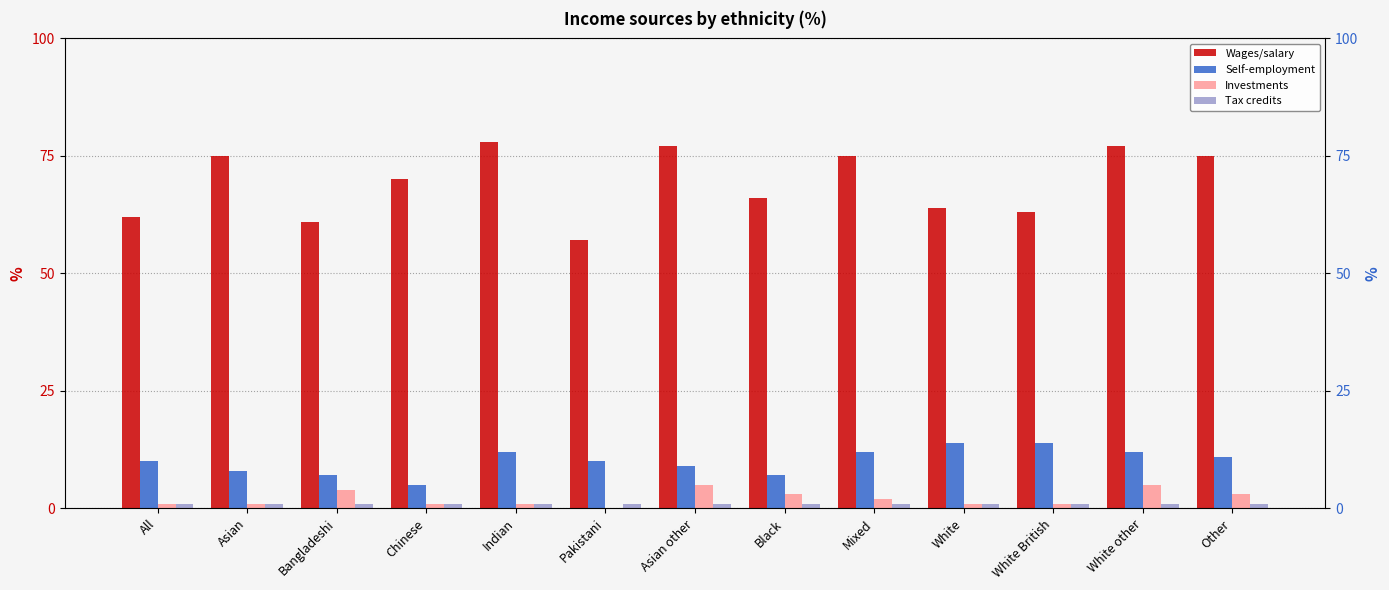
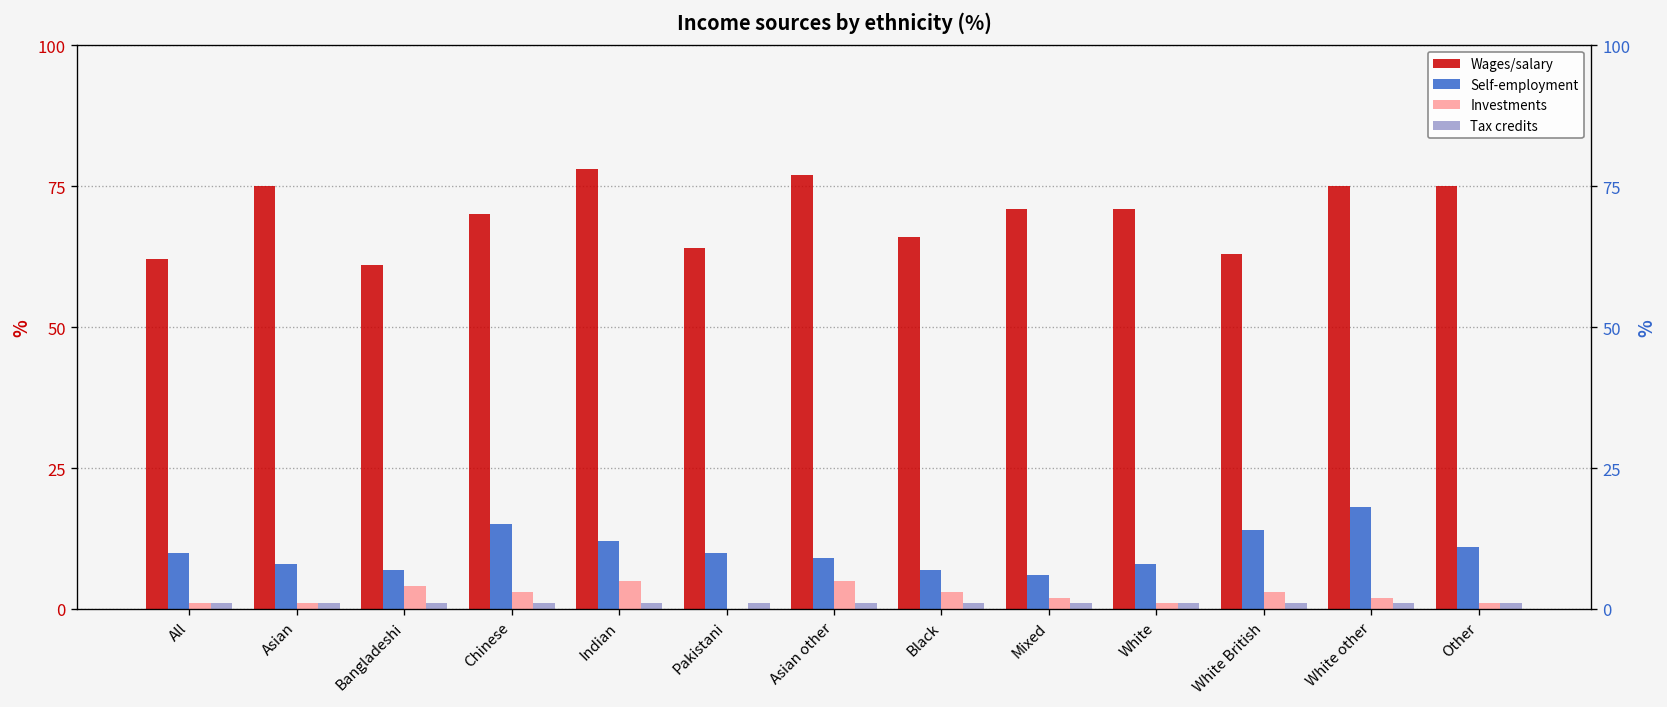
Self-employment, Chinese: 5 -> 15
Investments, Chinese: 1 -> 3
Investments, Indian: 1 -> 5
Wages/salary, Pakistani: 57 -> 64
Wages/salary, Mixed: 75 -> 71
Self-employment, Mixed: 12 -> 6
Wages/salary, White: 64 -> 71
Self-employment, White: 14 -> 8
Investments, White British: 1 -> 3
Wages/salary, White other: 77 -> 75
Self-employment, White other: 12 -> 18
Investments, White other: 5 -> 2
Investments, Other: 3 -> 1
